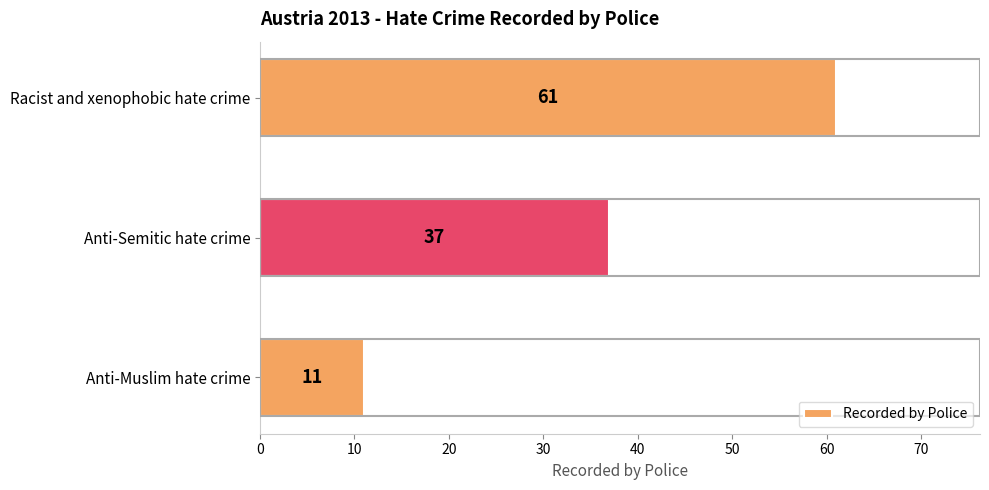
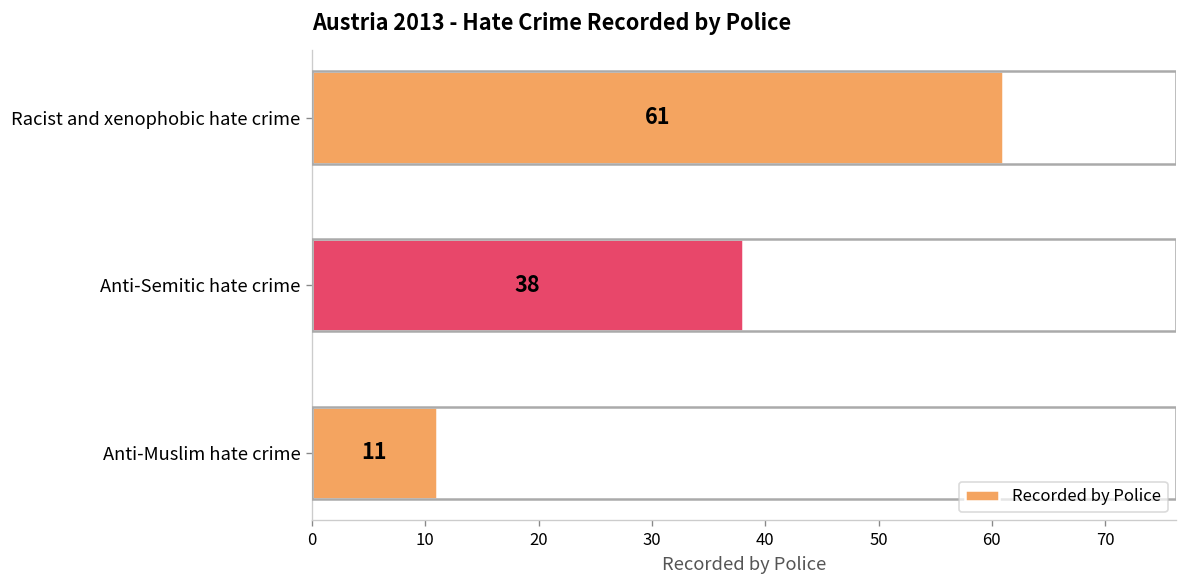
Anti-Semitic hate crime: 37 -> 38
